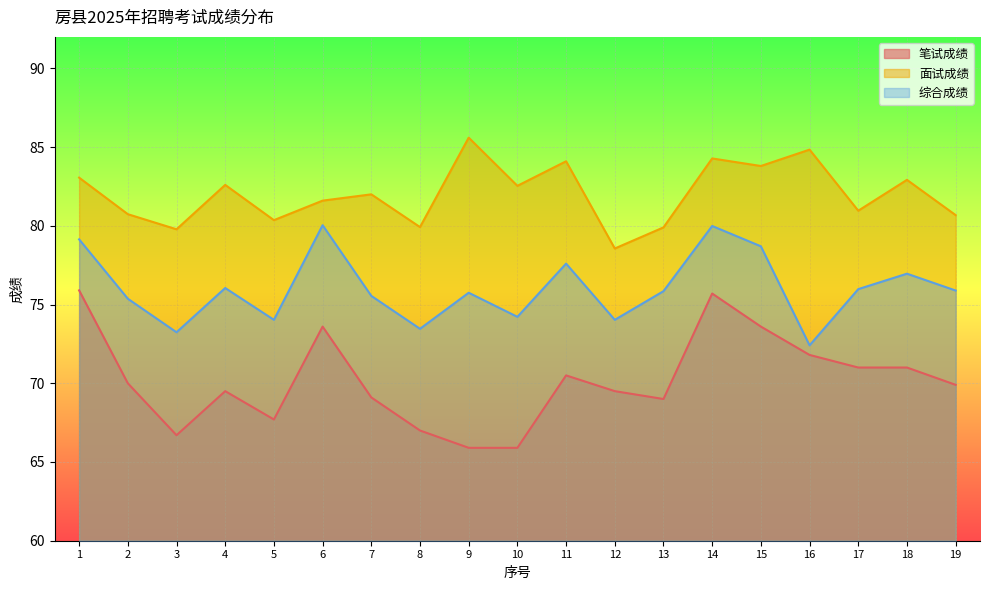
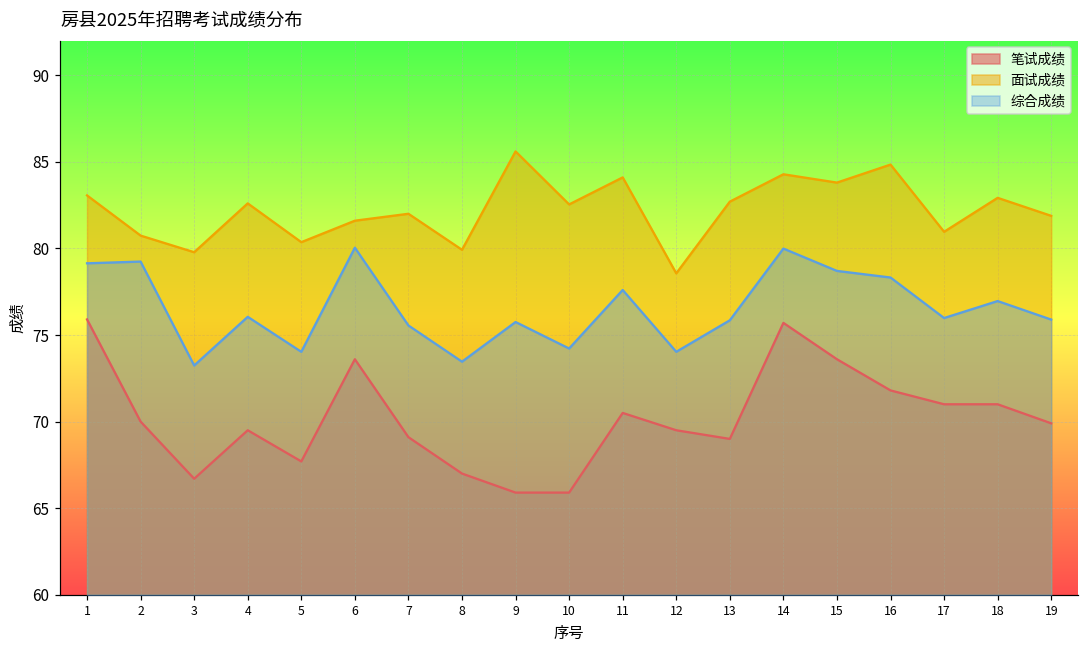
综合成绩, 2: 75.4 -> 79.2
面试成绩, 13: 79.9 -> 82.7
综合成绩, 16: 72.4 -> 78.3
面试成绩, 19: 80.7 -> 81.9
